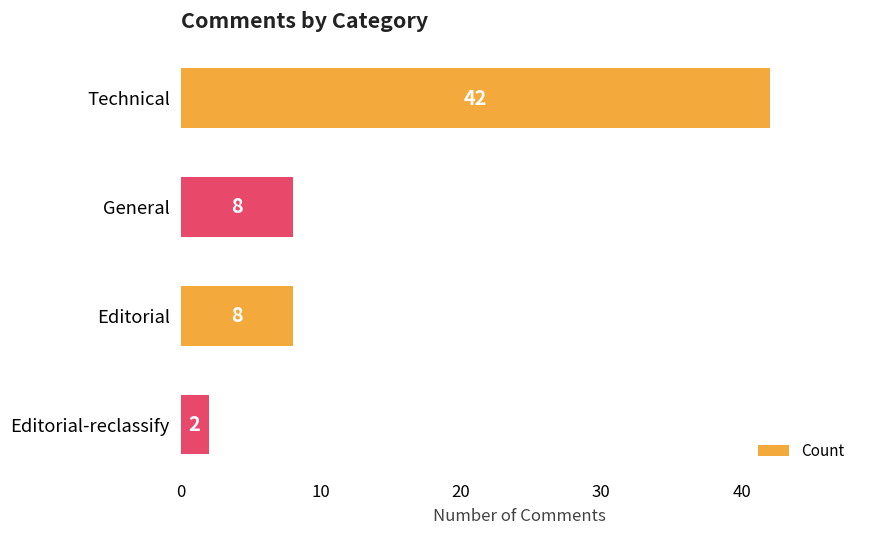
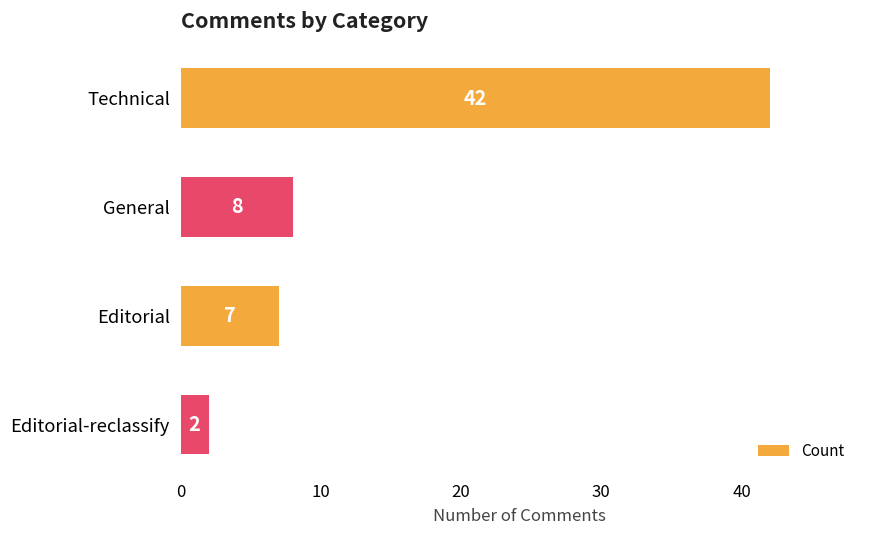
Editorial: 8 -> 7
